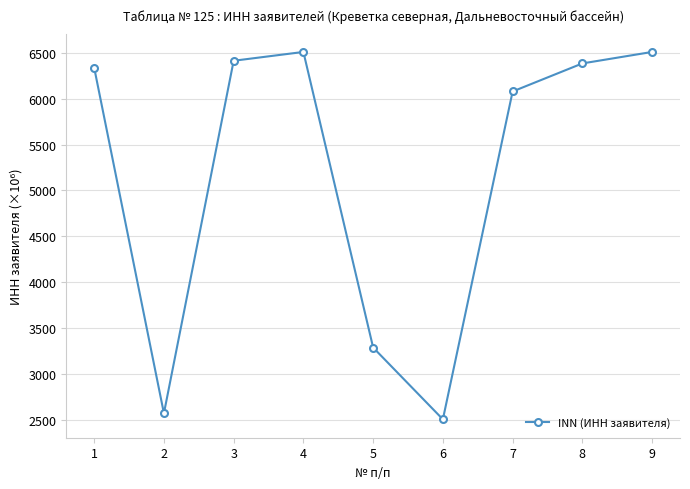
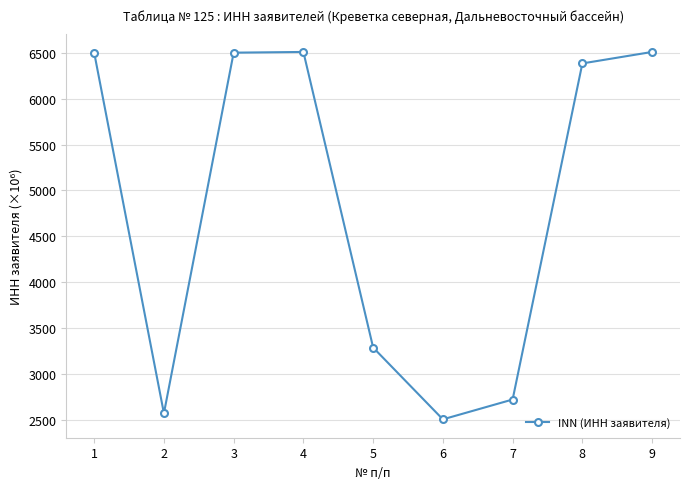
1: 6300 -> 6500
3: 6400 -> 6500
7: 6100 -> 2700
